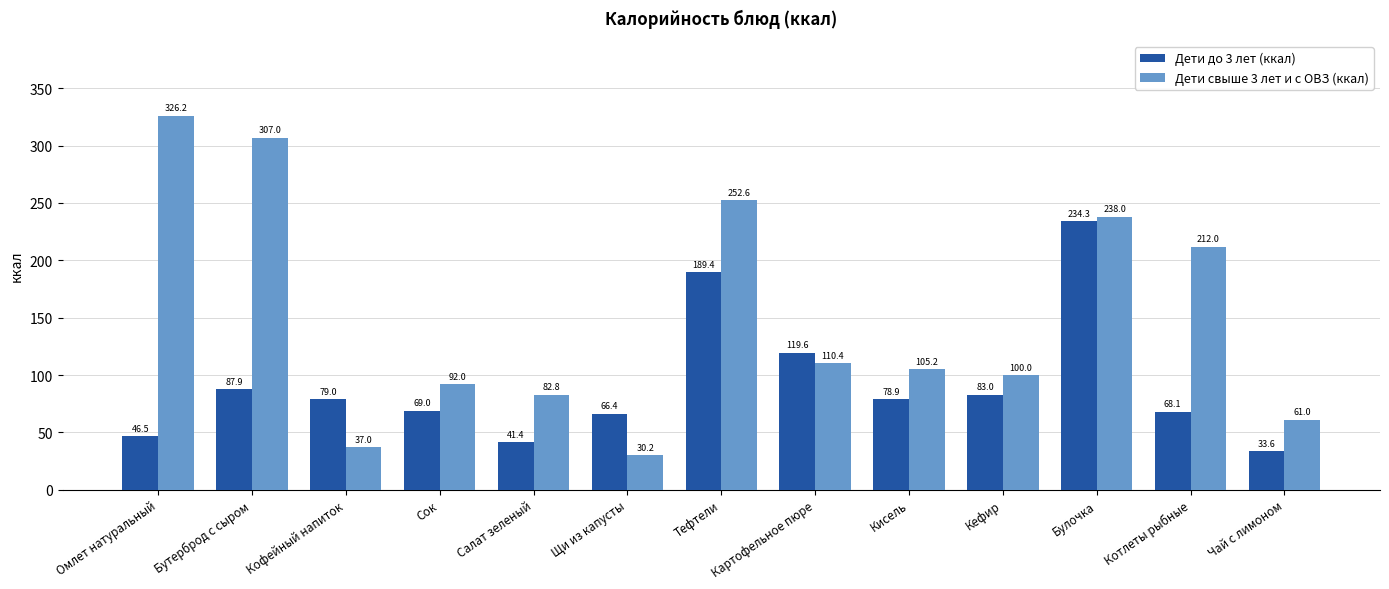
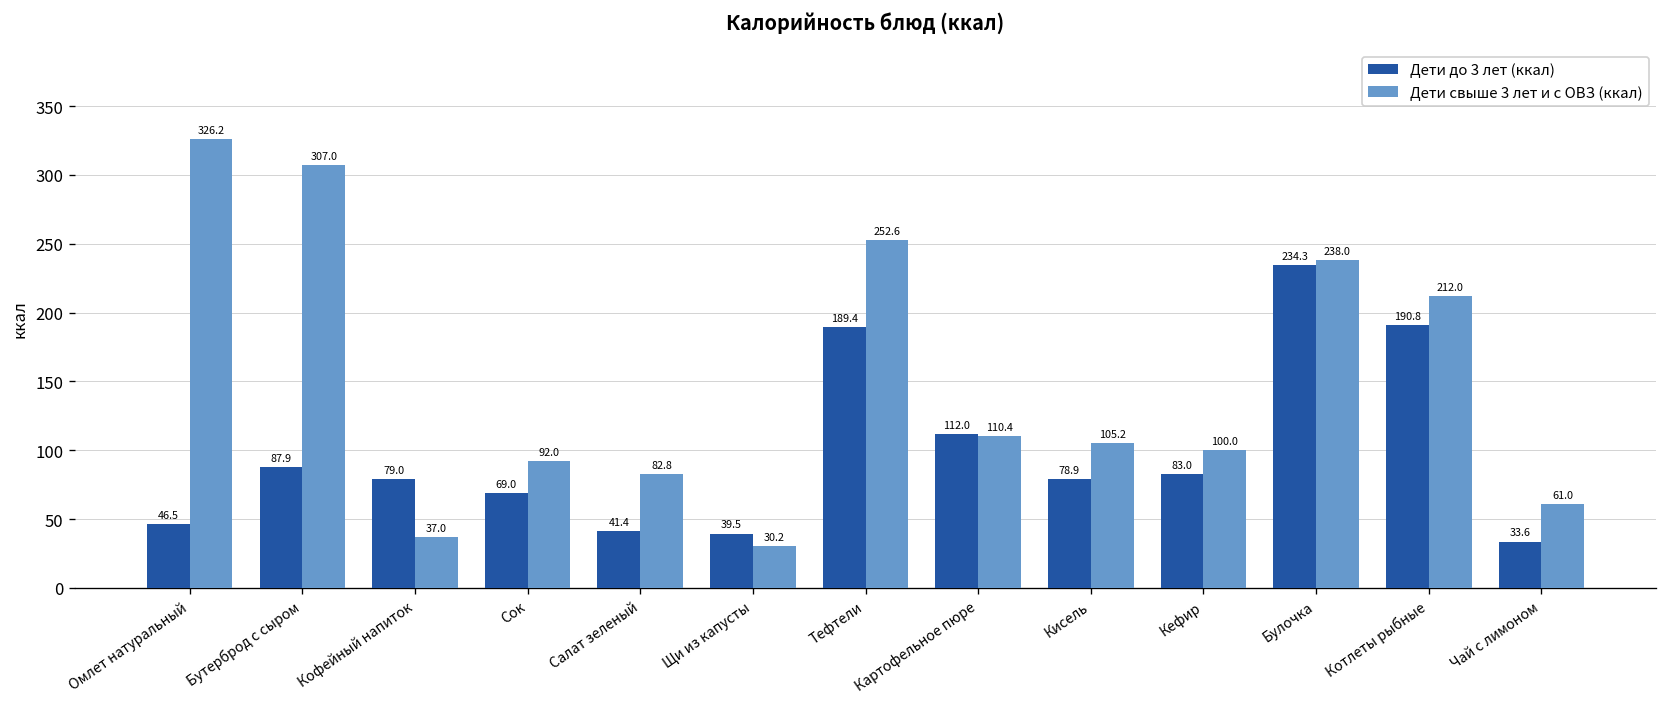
Дети до 3 лет (ккал), Щи из капусты: 66.4 -> 39.5
Дети до 3 лет (ккал), Картофельное пюре: 119.6 -> 112.0
Дети до 3 лет (ккал), Котлеты рыбные: 68.1 -> 190.8
